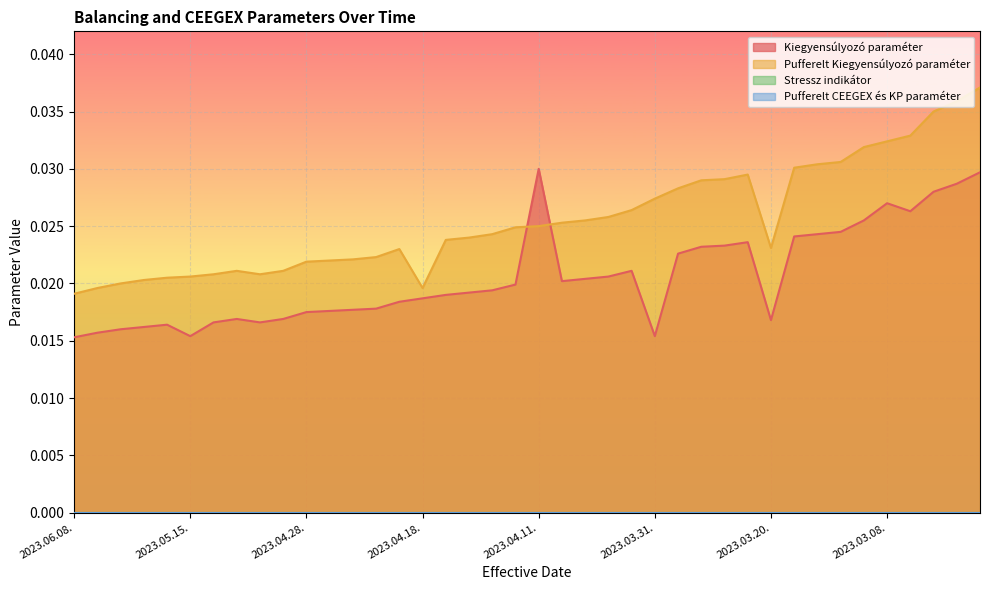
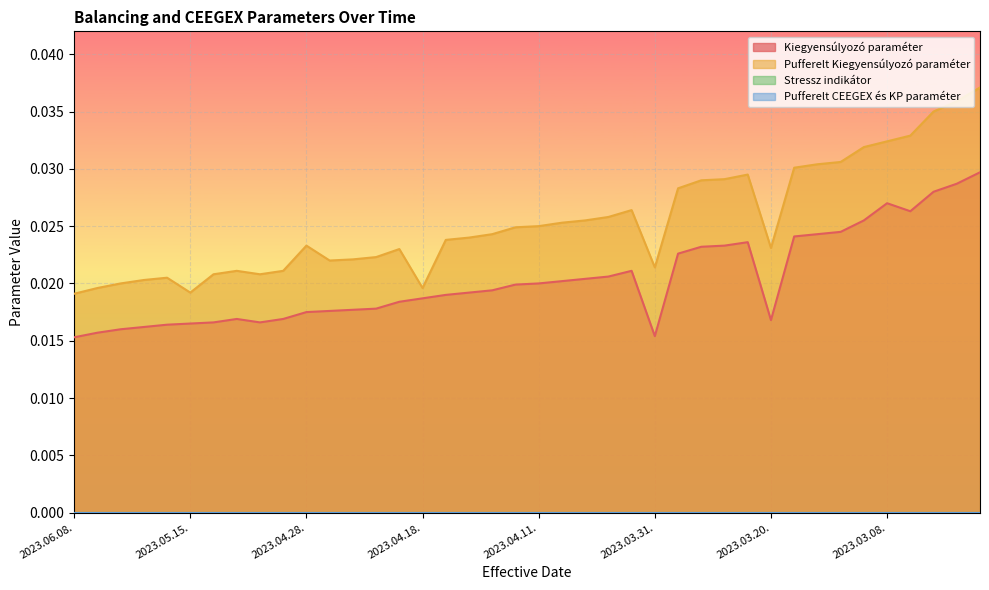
Kiegyensúlyozó paraméter, 2023.05.15.: 0.0154 -> 0.0165
Pufferelt Kiegyensúlyozó paraméter, 2023.05.15.: 0.0206 -> 0.0192
Pufferelt Kiegyensúlyozó paraméter, 2023.04.28.: 0.0219 -> 0.0233
Kiegyensúlyozó paraméter, 2023.04.11.: 0.03 -> 0.02
Pufferelt Kiegyensúlyozó paraméter, 2023.03.31.: 0.0274 -> 0.0214
